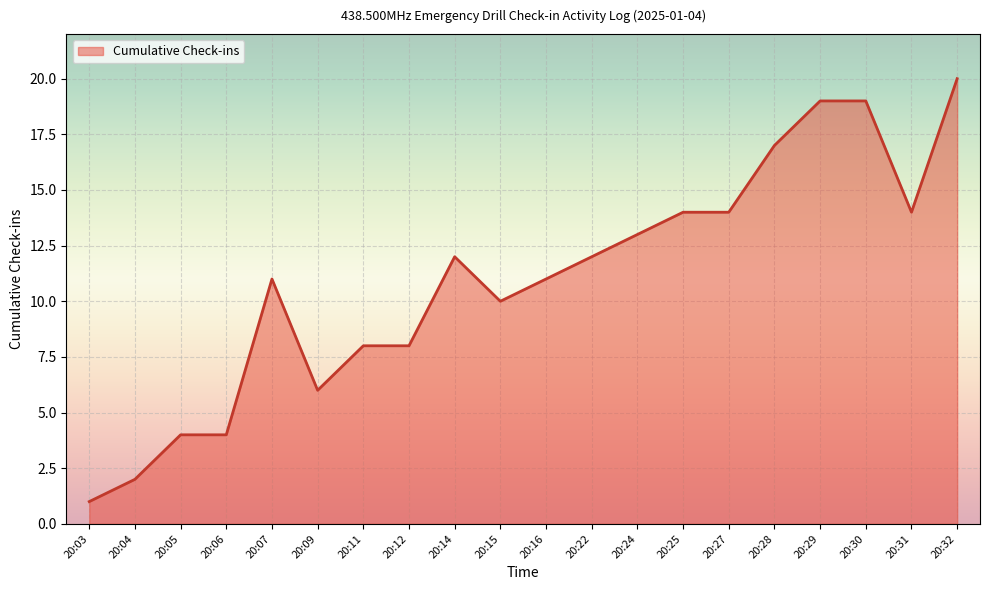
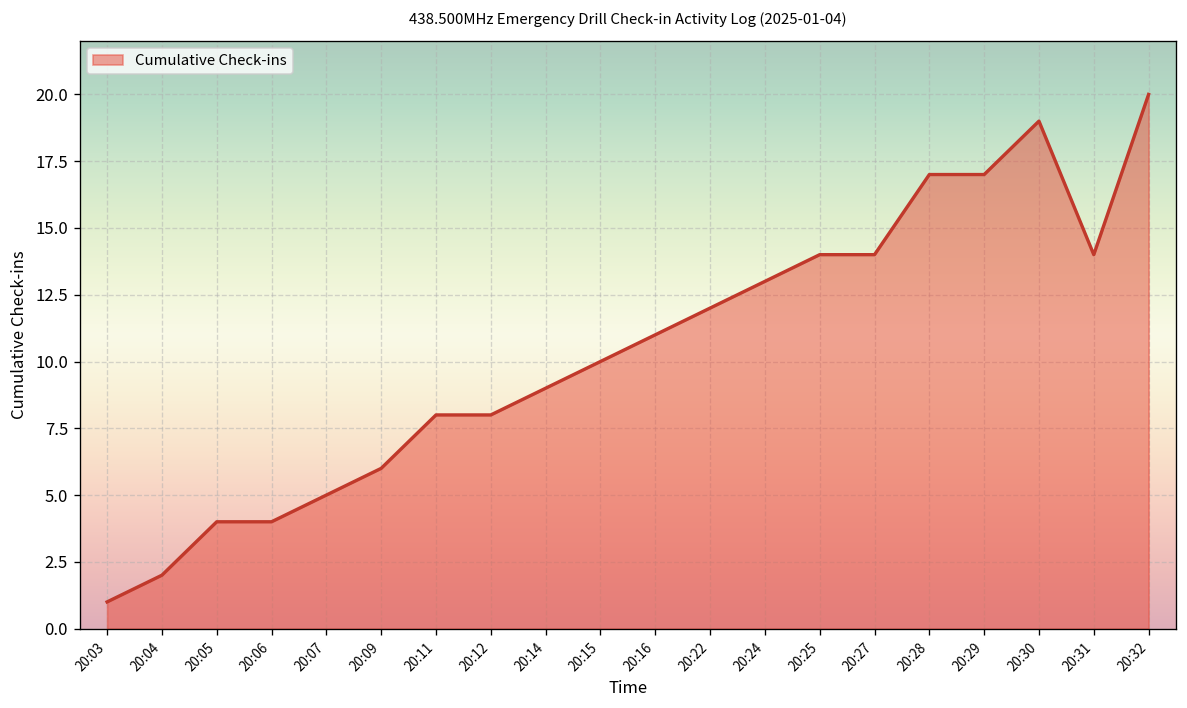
20:07: 11 -> 5
20:14: 12 -> 9
20:29: 19 -> 17
